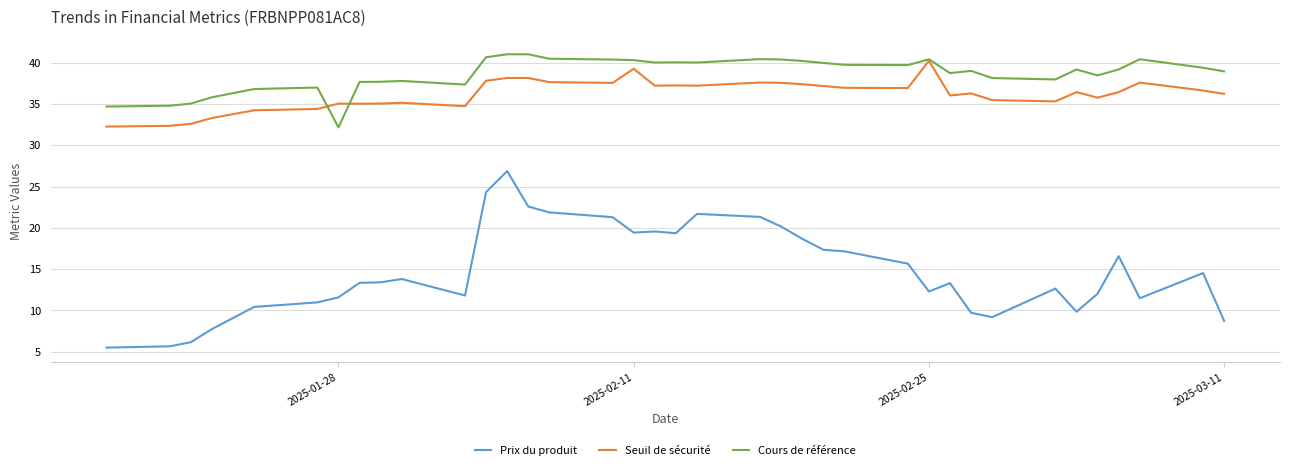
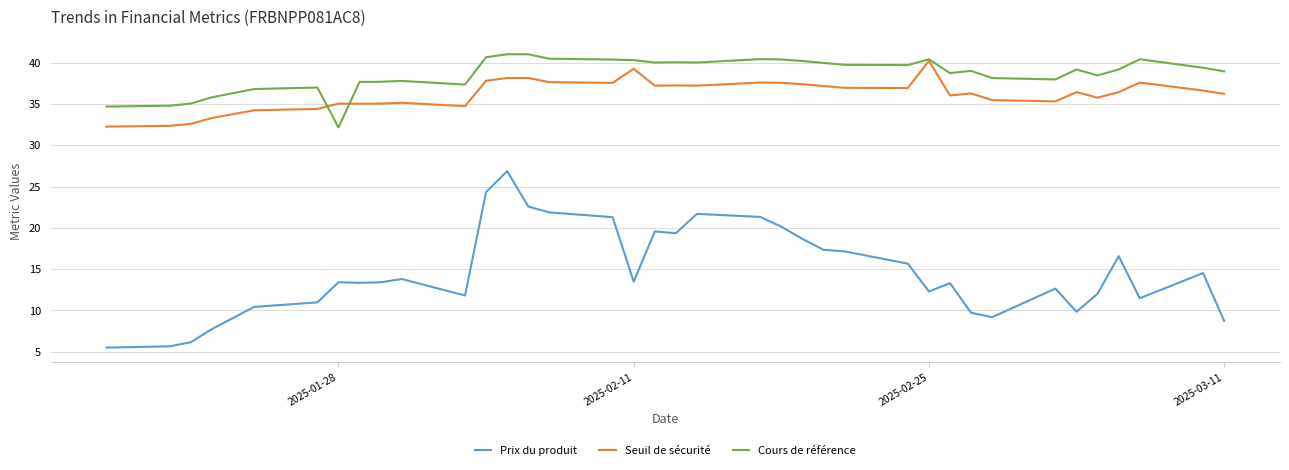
Prix du produit, 2025-01-28: 12 -> 13
Prix du produit, 2025-02-11: 19 -> 13
